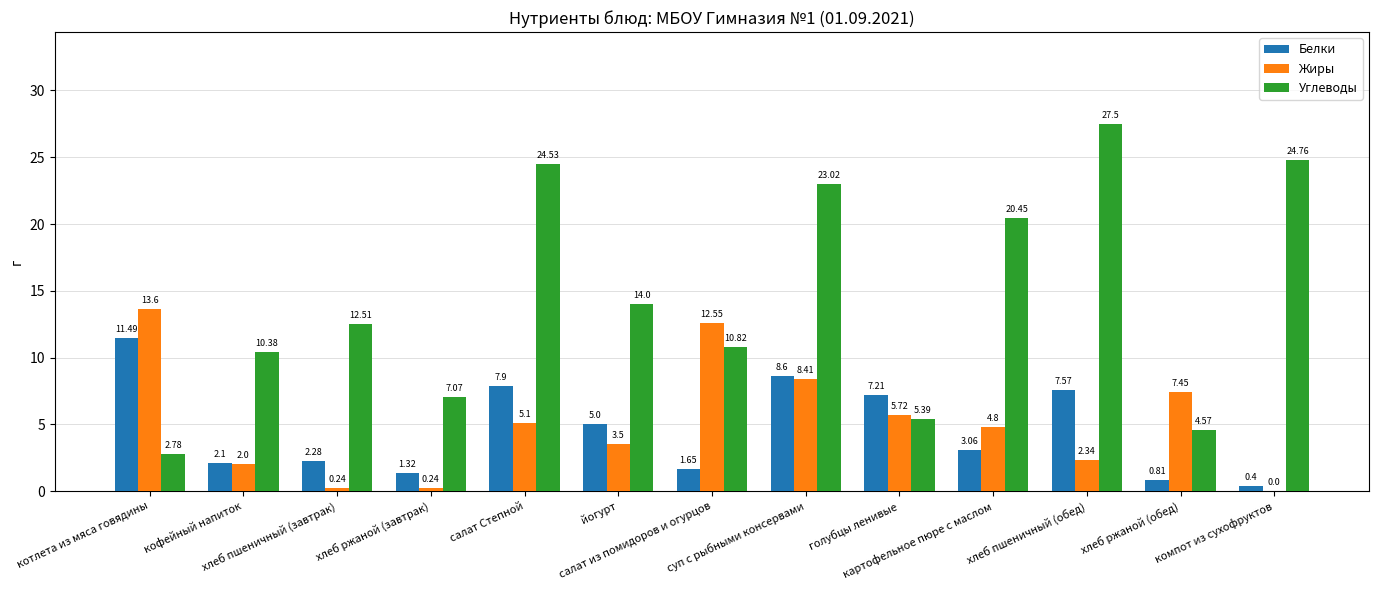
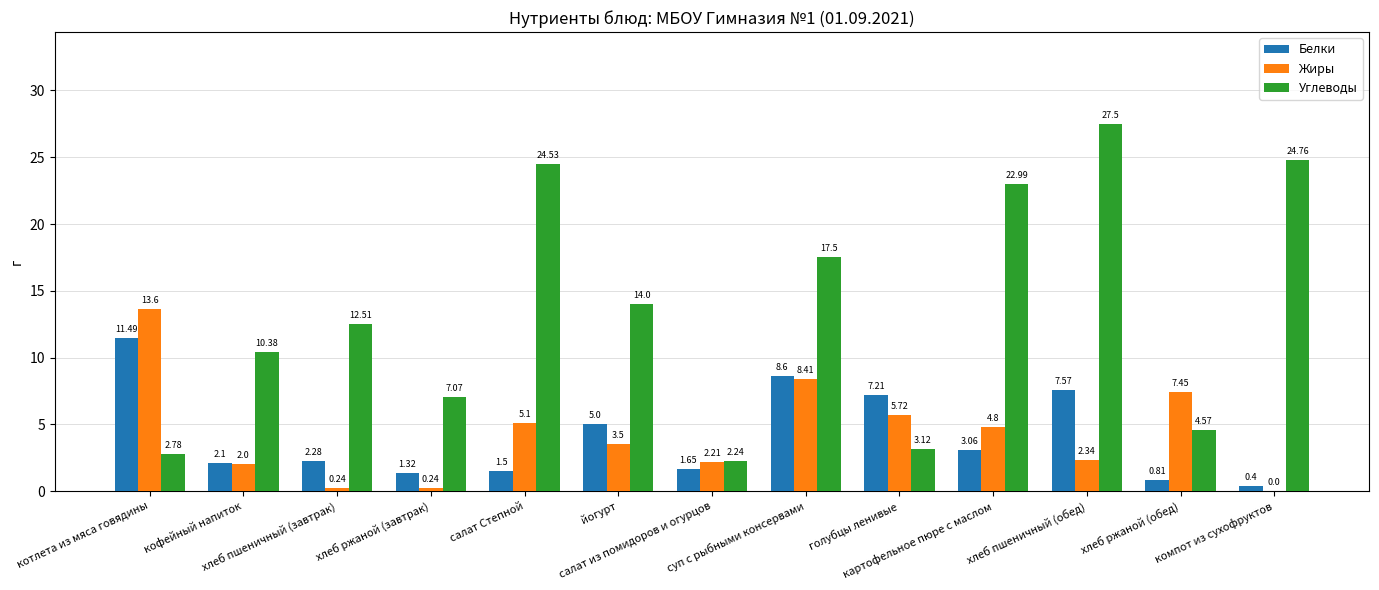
Белки, салат Степной: 7.9 -> 1.5
Жиры, салат из помидоров и огурцов: 12.55 -> 2.21
Углеводы, салат из помидоров и огурцов: 10.82 -> 2.24
Углеводы, суп с рыбными консервами: 23.02 -> 17.5
Углеводы, голубцы ленивые: 5.39 -> 3.12
Углеводы, картофельное пюре с маслом: 20.45 -> 22.99
